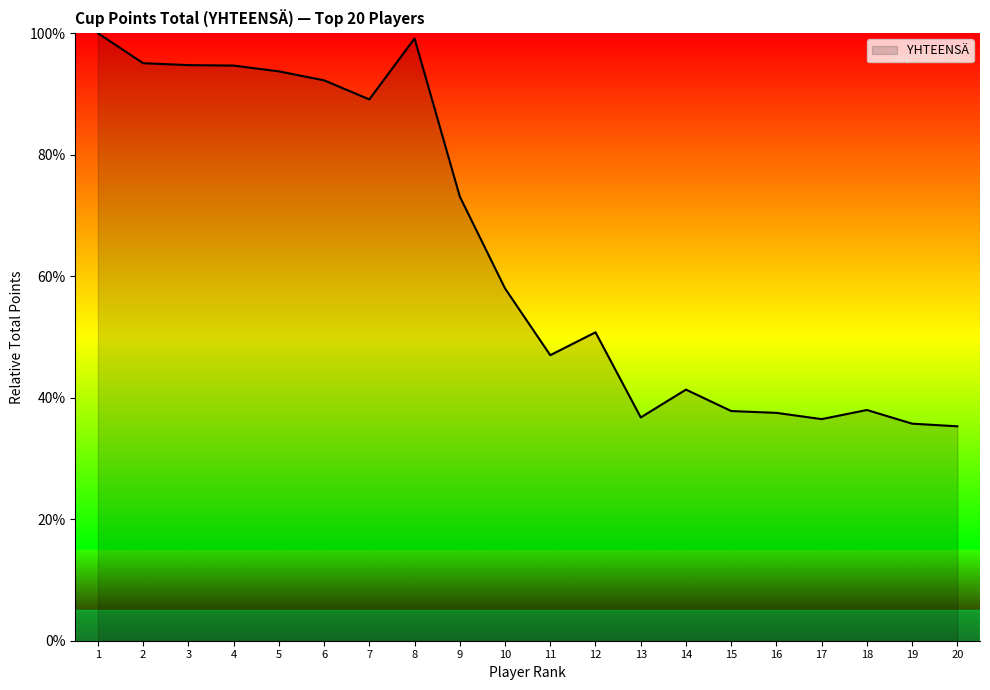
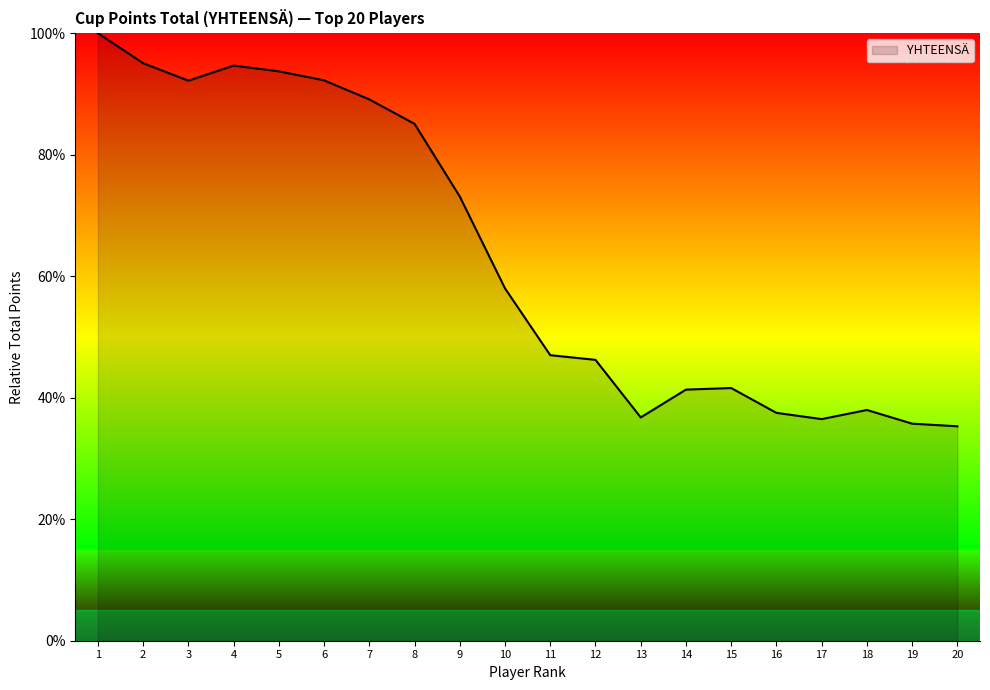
3: 95% -> 92%
8: 99% -> 85%
12: 51% -> 46%
15: 38% -> 42%
